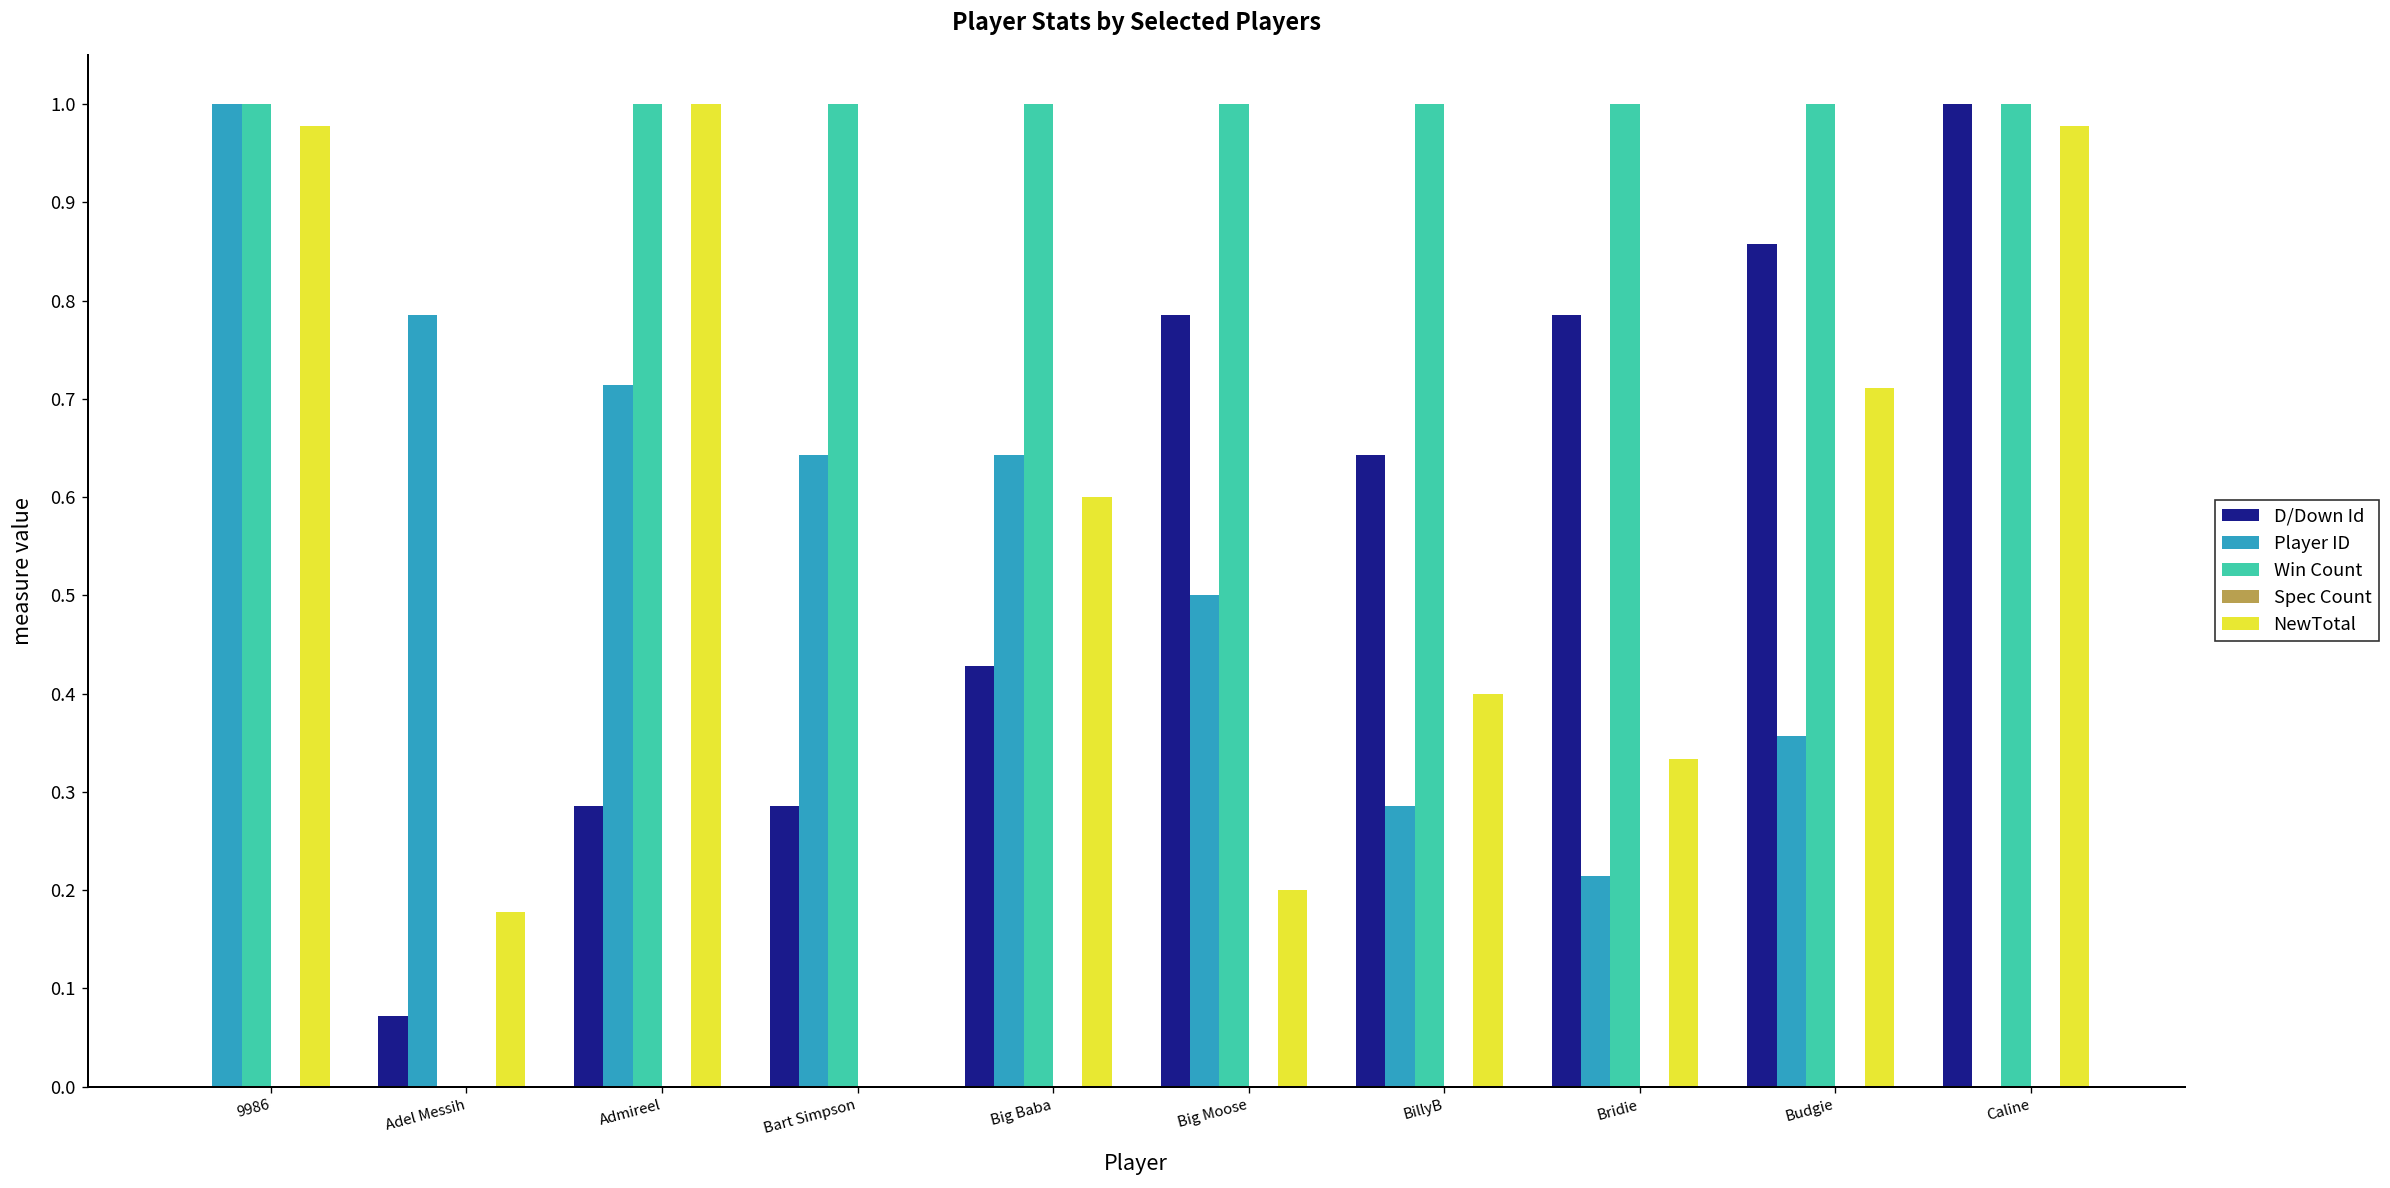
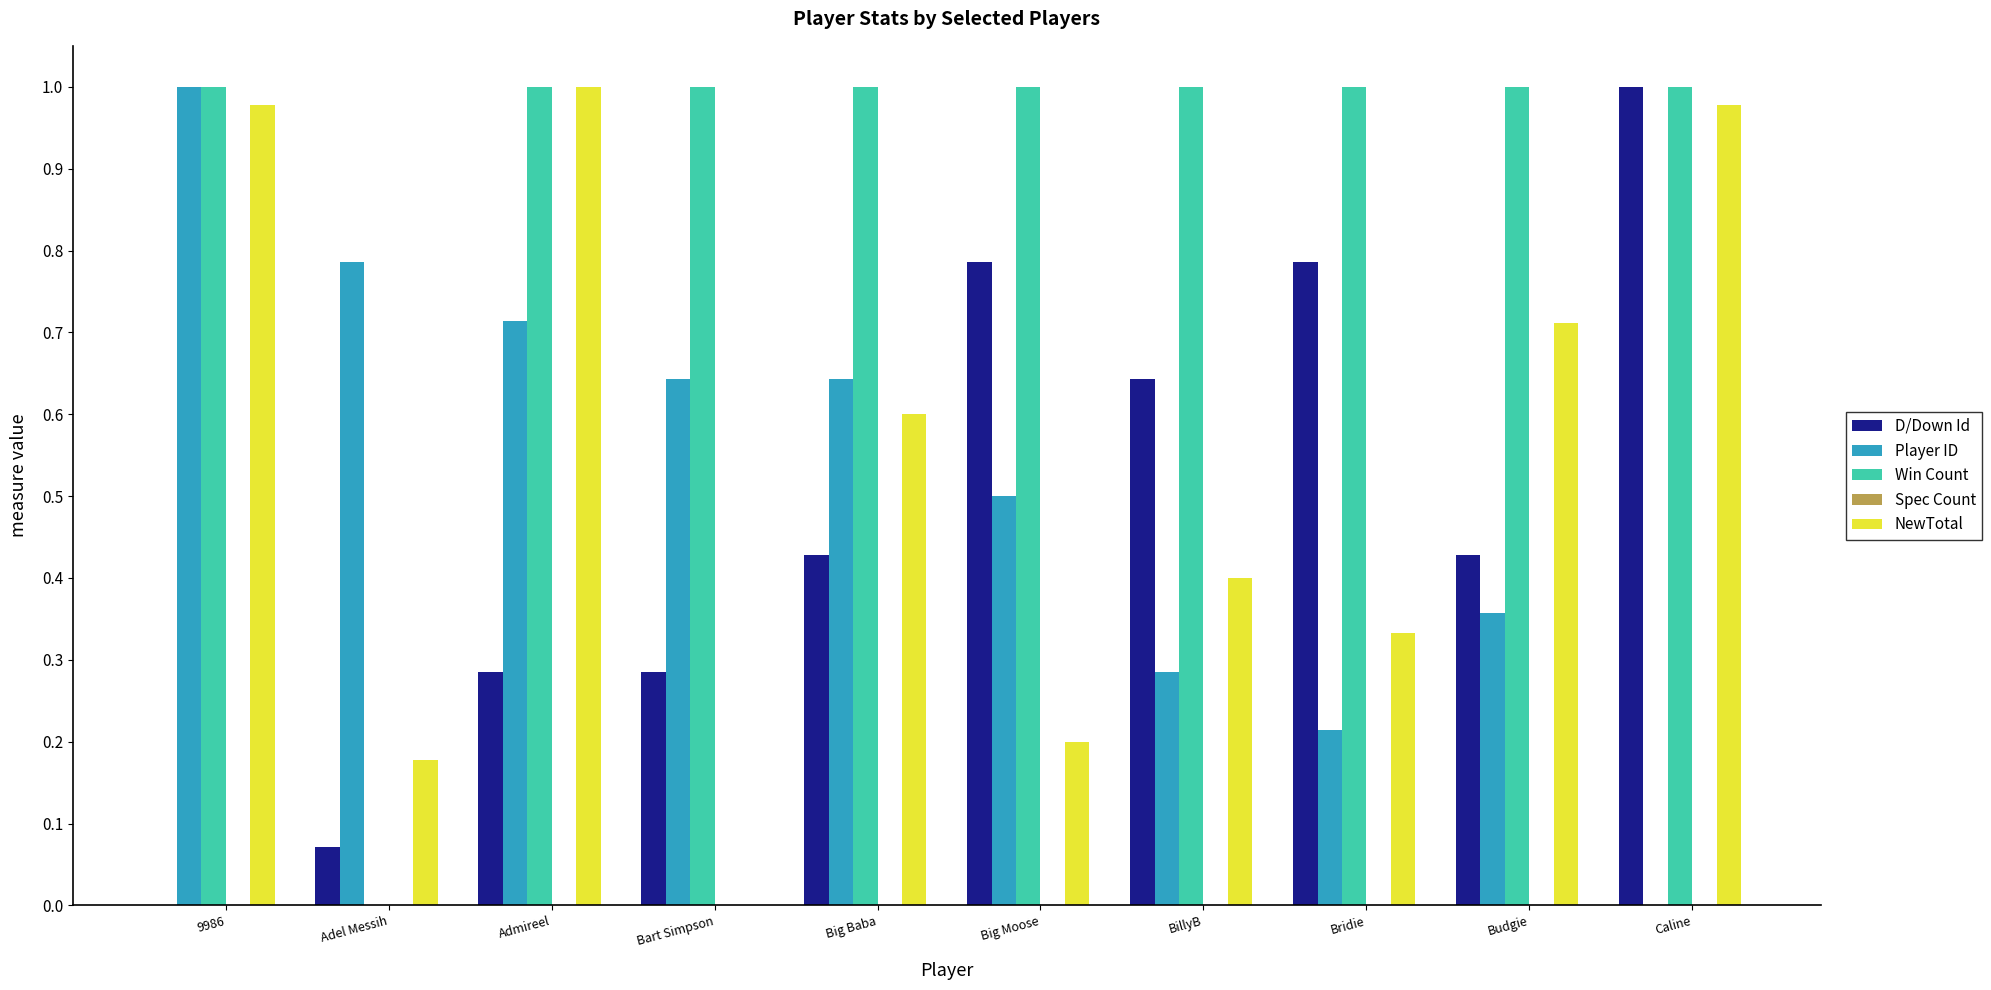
D/Down Id, Budgie: 0.86 -> 0.43
